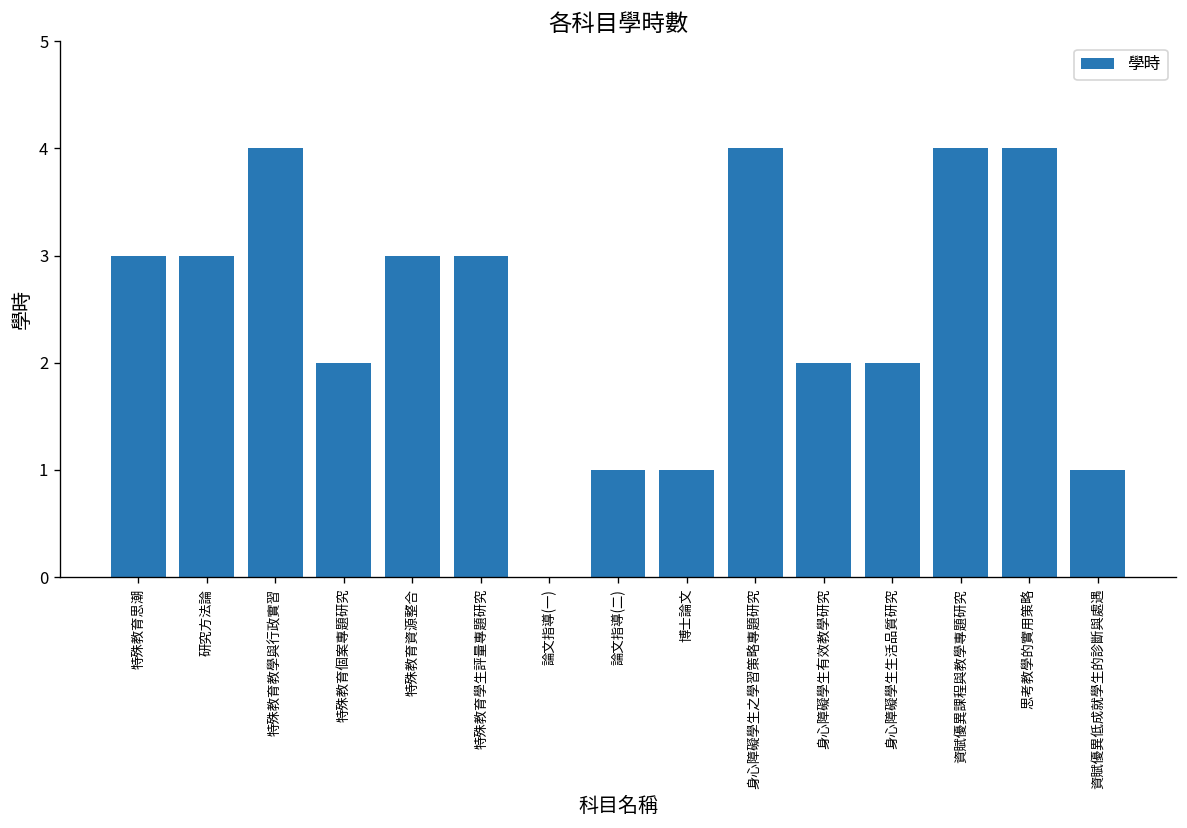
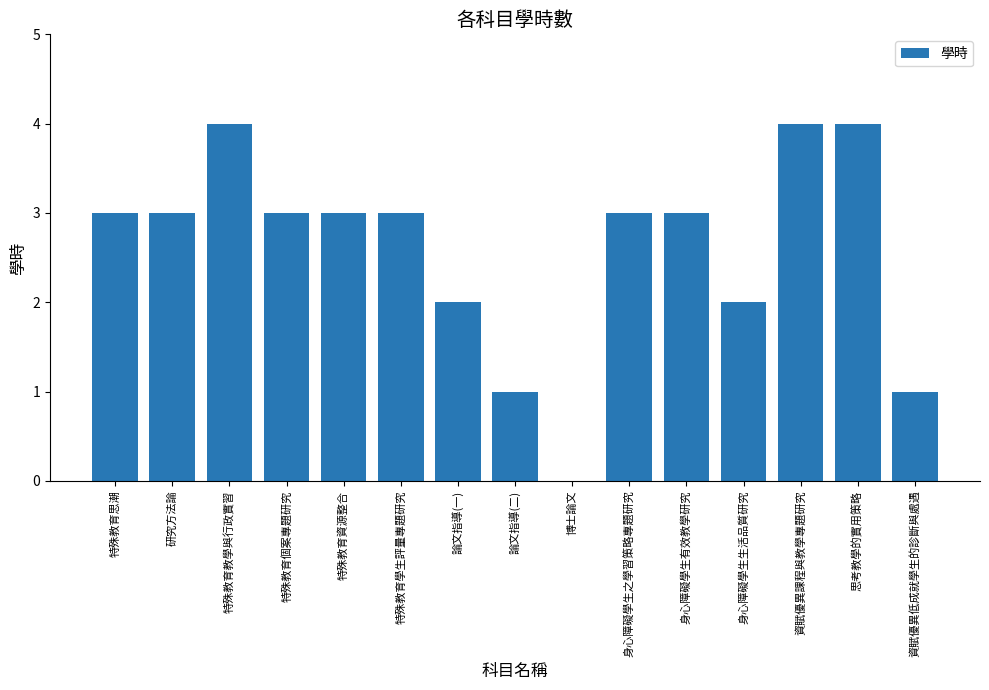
特殊教育個案專題研究: 2 -> 3
論文指導(一): 0 -> 2
博士論文: 1 -> 0
身心障礙學生之學習策略專題研究: 4 -> 3
身心障礙學生有效教學研究: 2 -> 3
